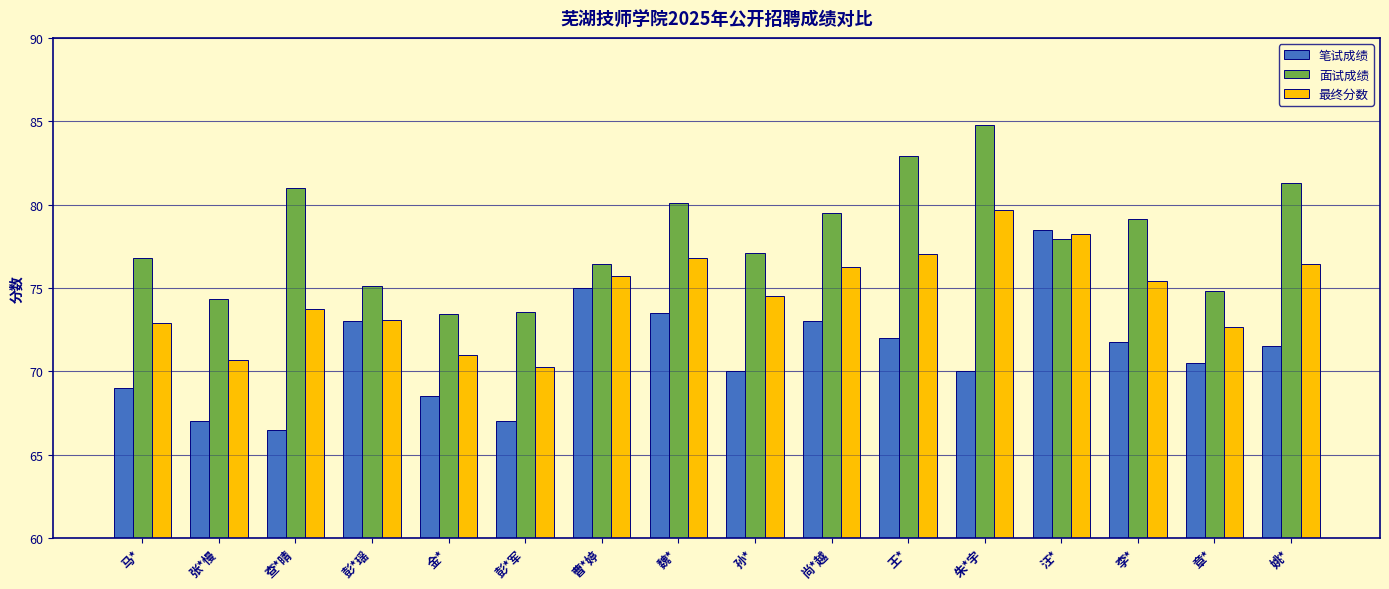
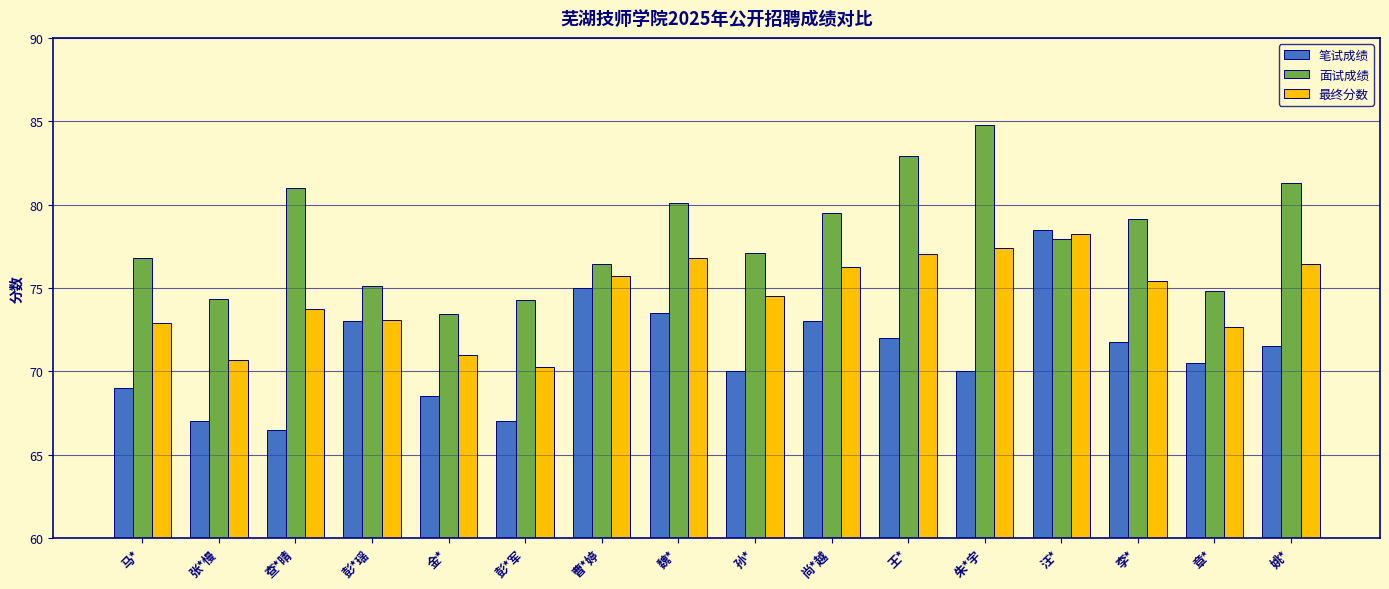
面试成绩, 彭*军: 73.6 -> 74.3
最终分数, 朱*宇: 79.7 -> 77.4
